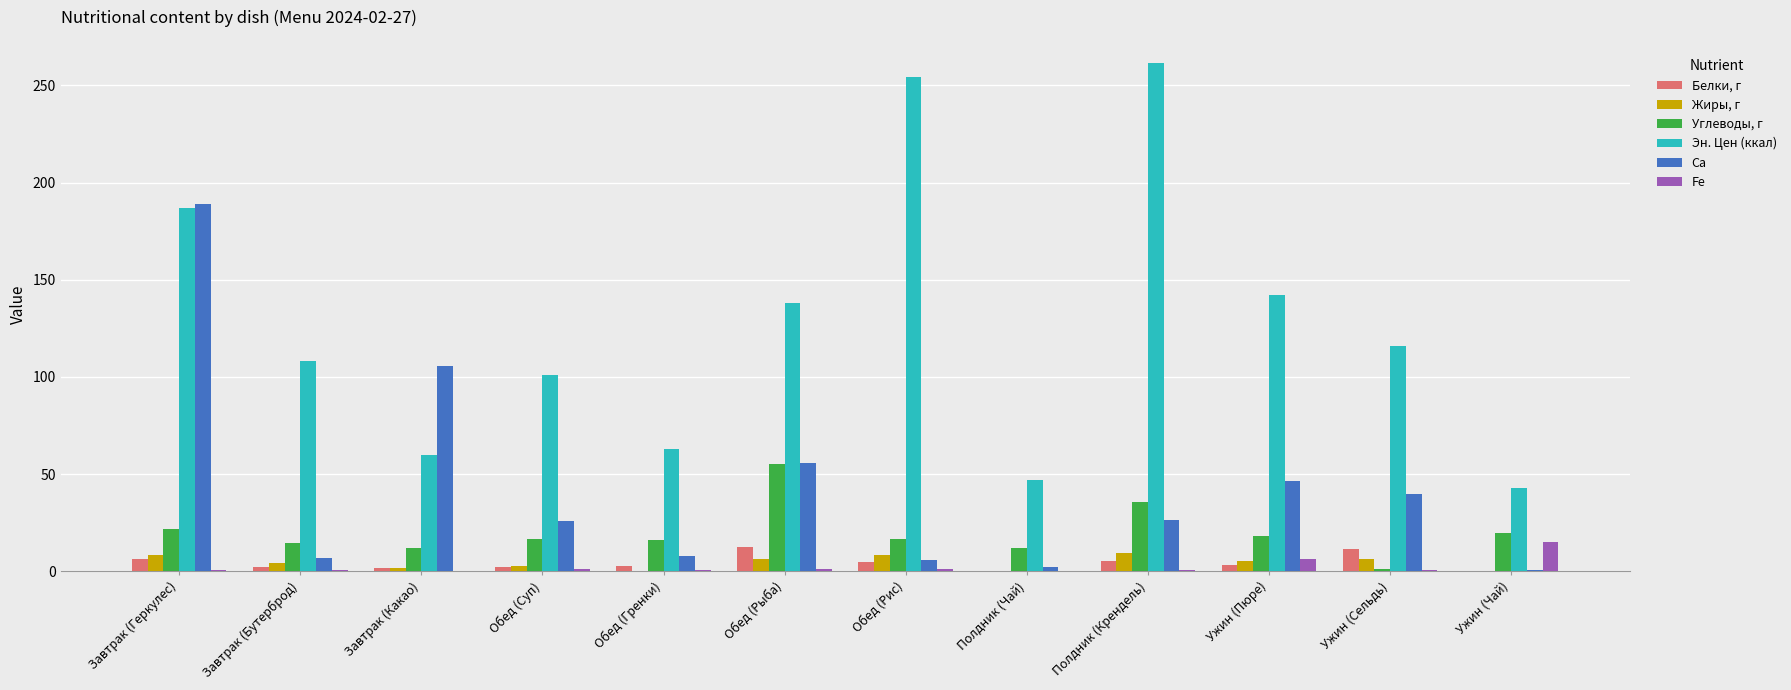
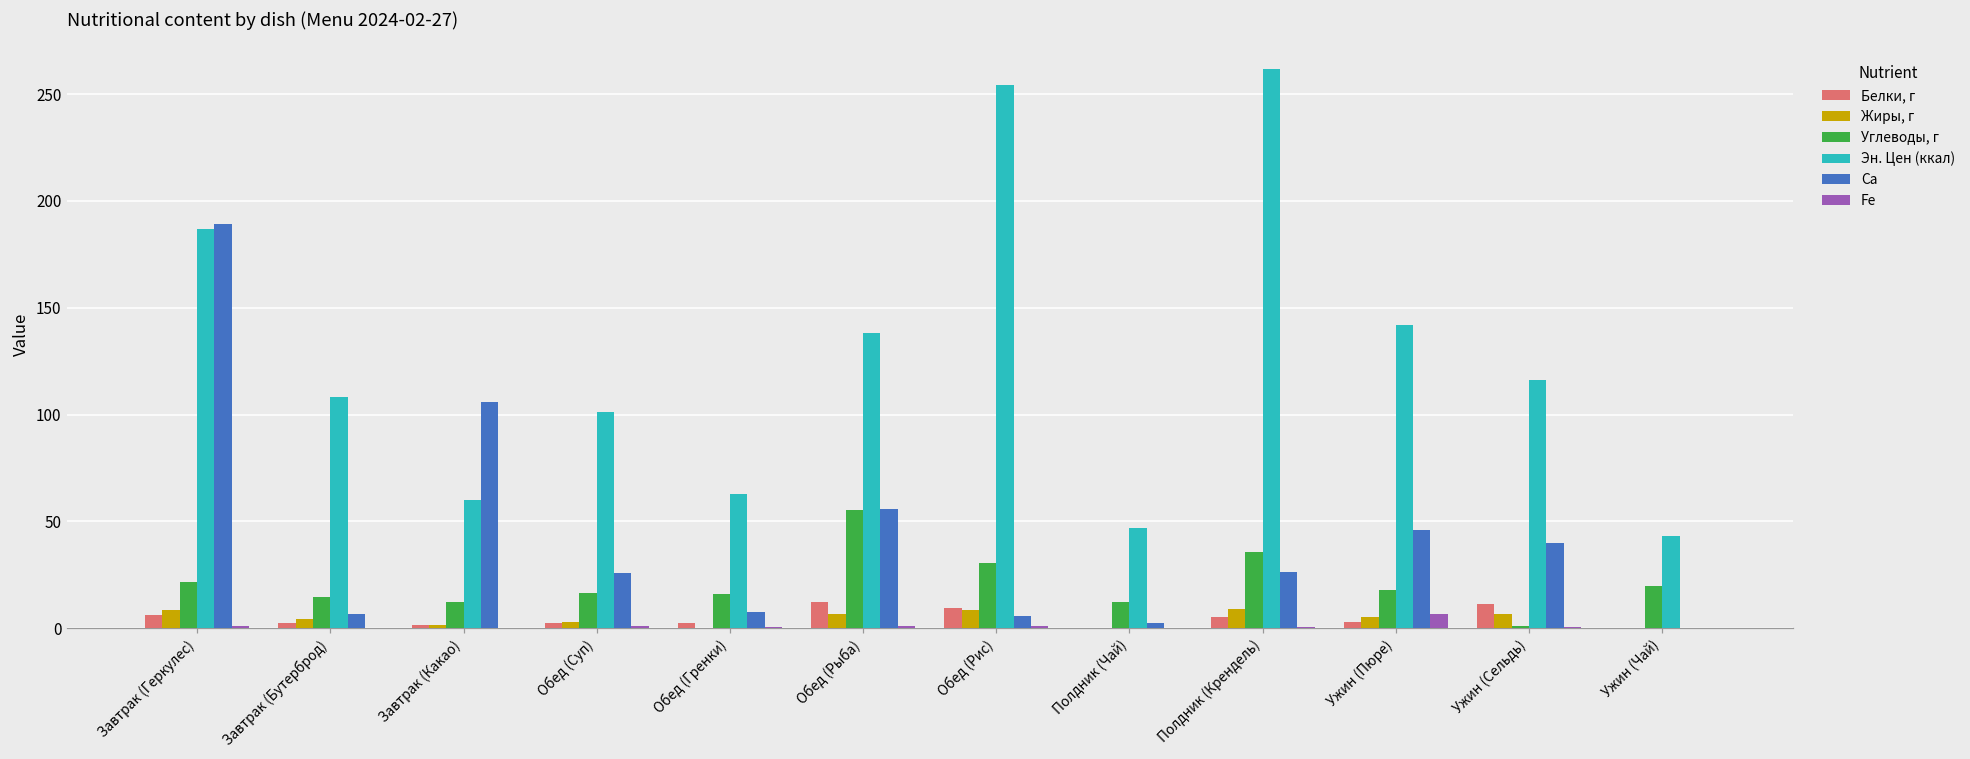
Белки, г, Обед (Рис): 5 -> 10
Углеводы, г, Обед (Рис): 16 -> 31
Fe, Ужин (Чай): 15 -> 0
